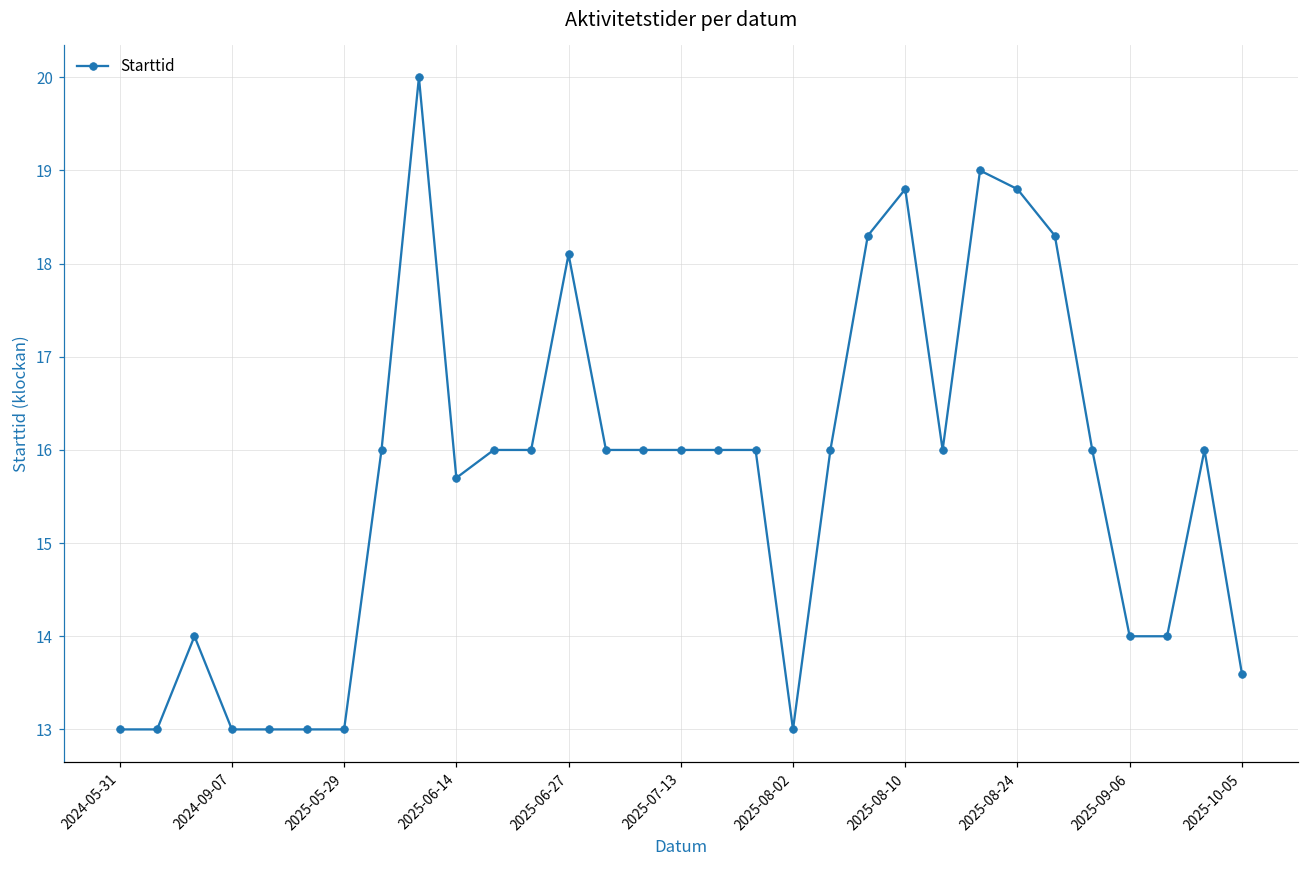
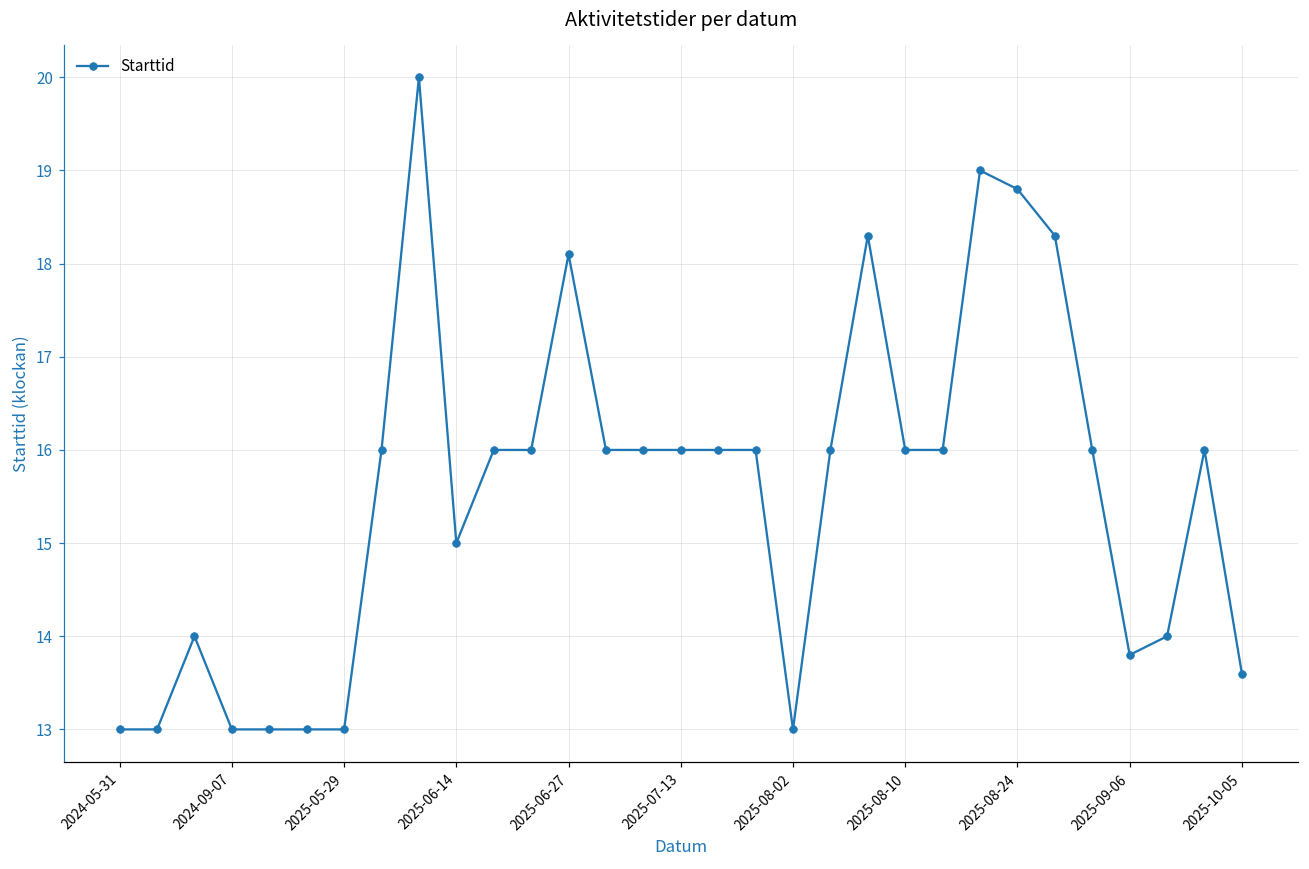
2025-06-14: 15.7 -> 15.0
2025-08-10: 18.8 -> 16.0
2025-09-06: 14.0 -> 13.8
